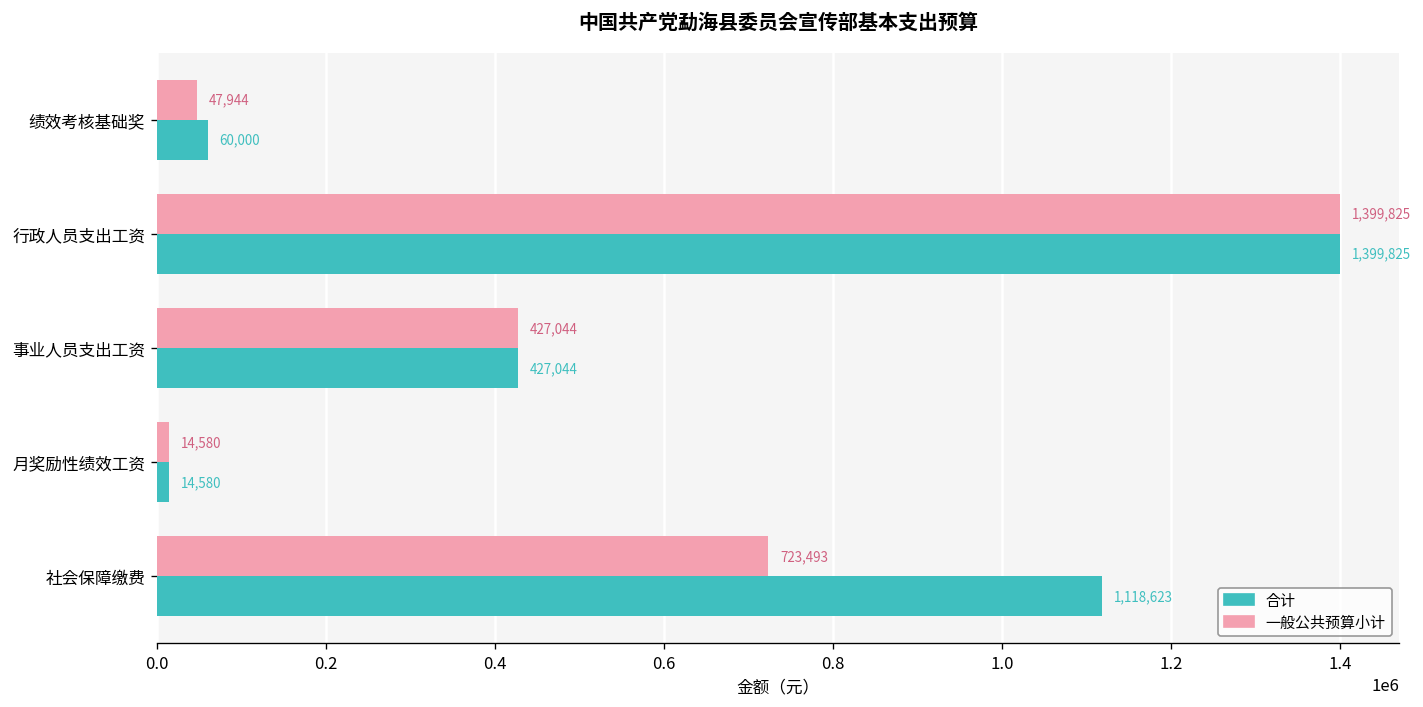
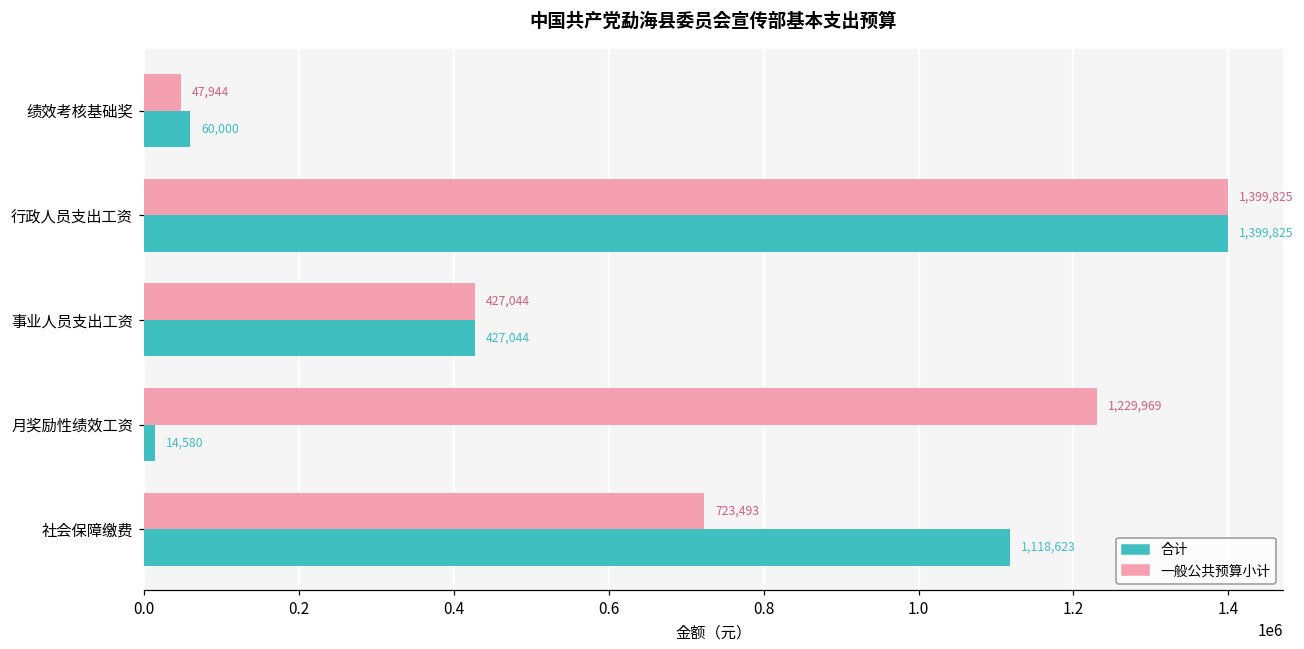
一般公共预算小计, 月奖励性绩效工资: 14,580 -> 1,229,969
